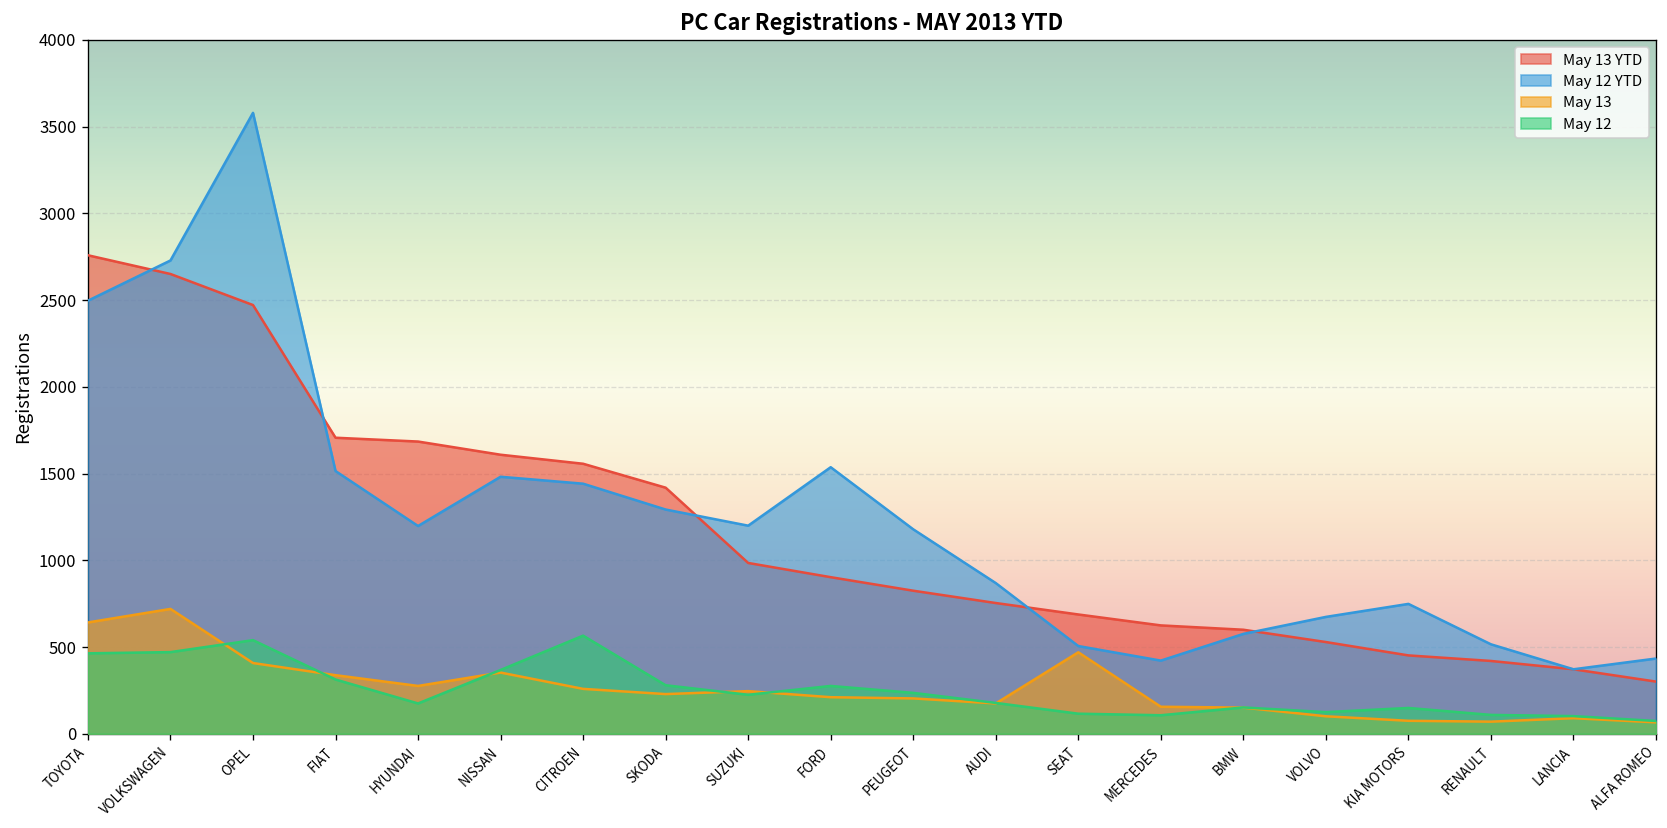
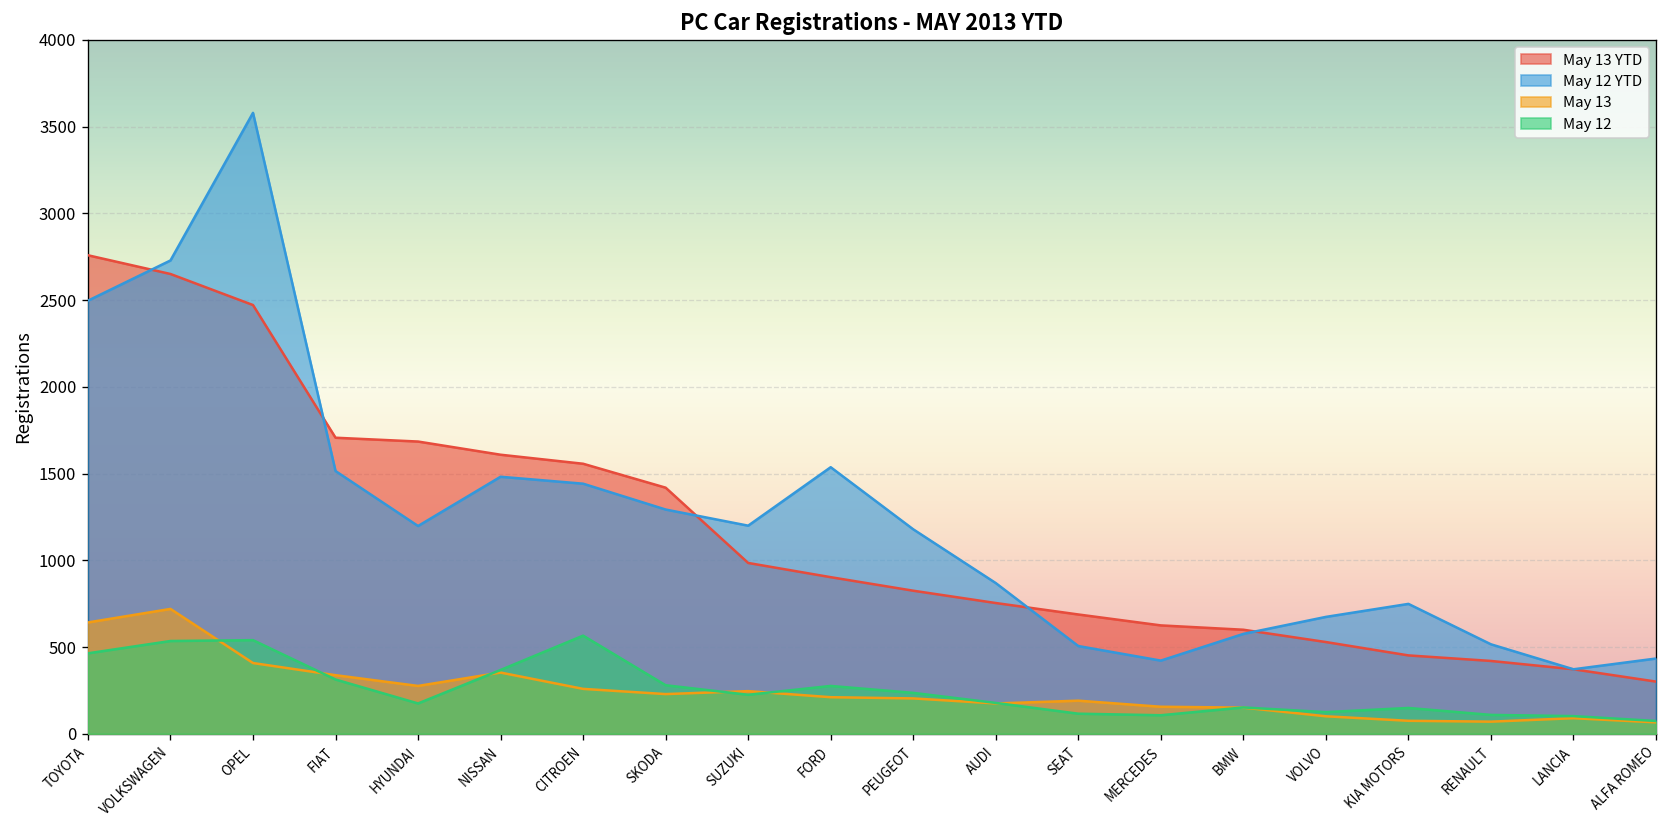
May 12, VOLKSWAGEN: 470 -> 540
May 13, SEAT: 470 -> 190
